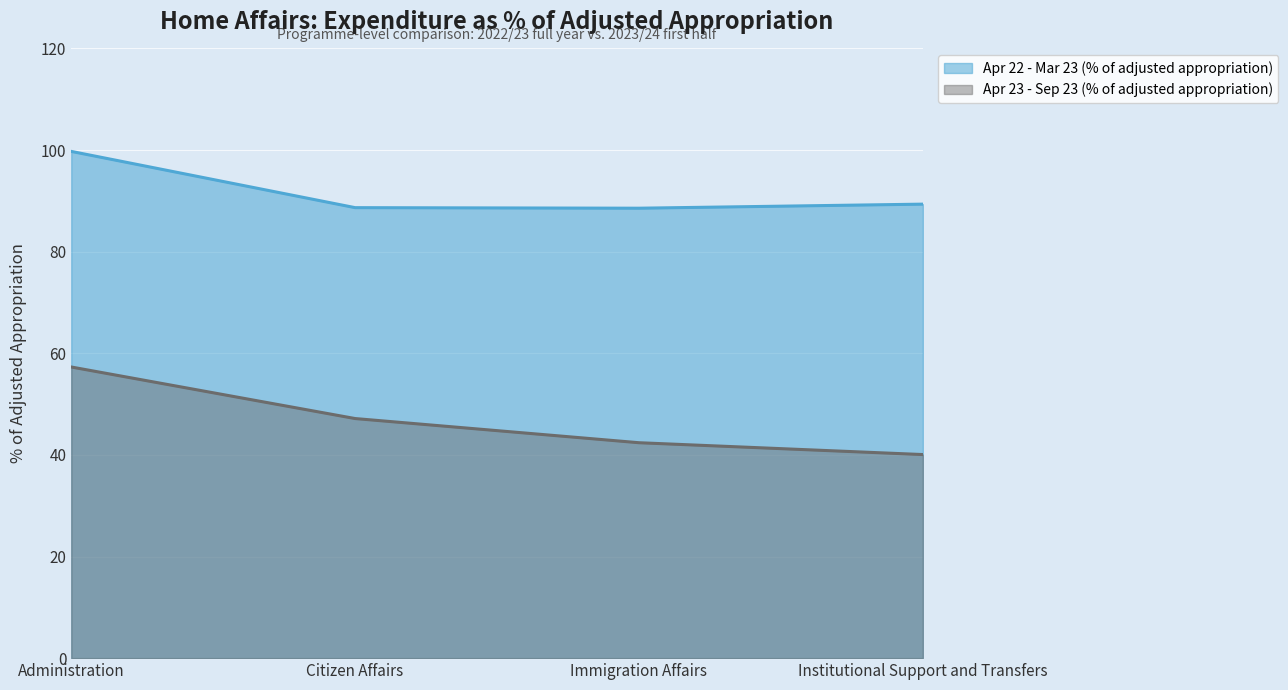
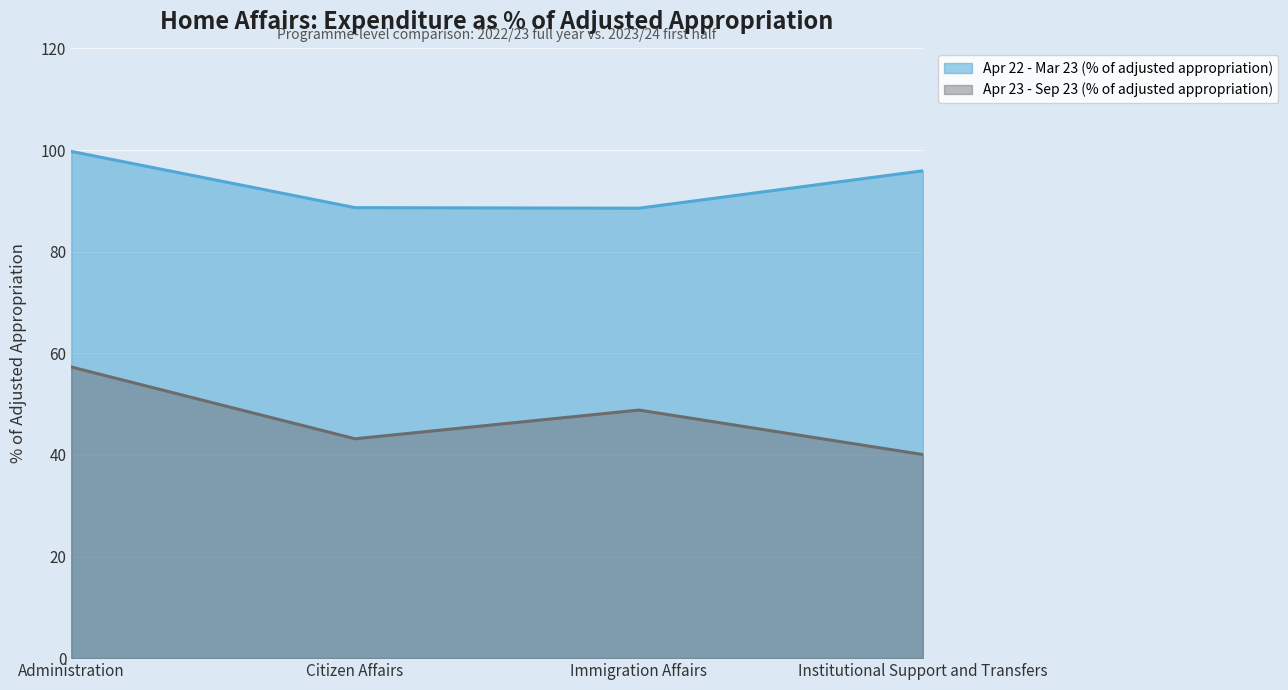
Apr 23 - Sep 23 (% of adjusted appropriation), Citizen Affairs: 47 -> 43
Apr 23 - Sep 23 (% of adjusted appropriation), Immigration Affairs: 42 -> 49
Apr 22 - Mar 23 (% of adjusted appropriation), Institutional Support and Transfers: 89 -> 96
